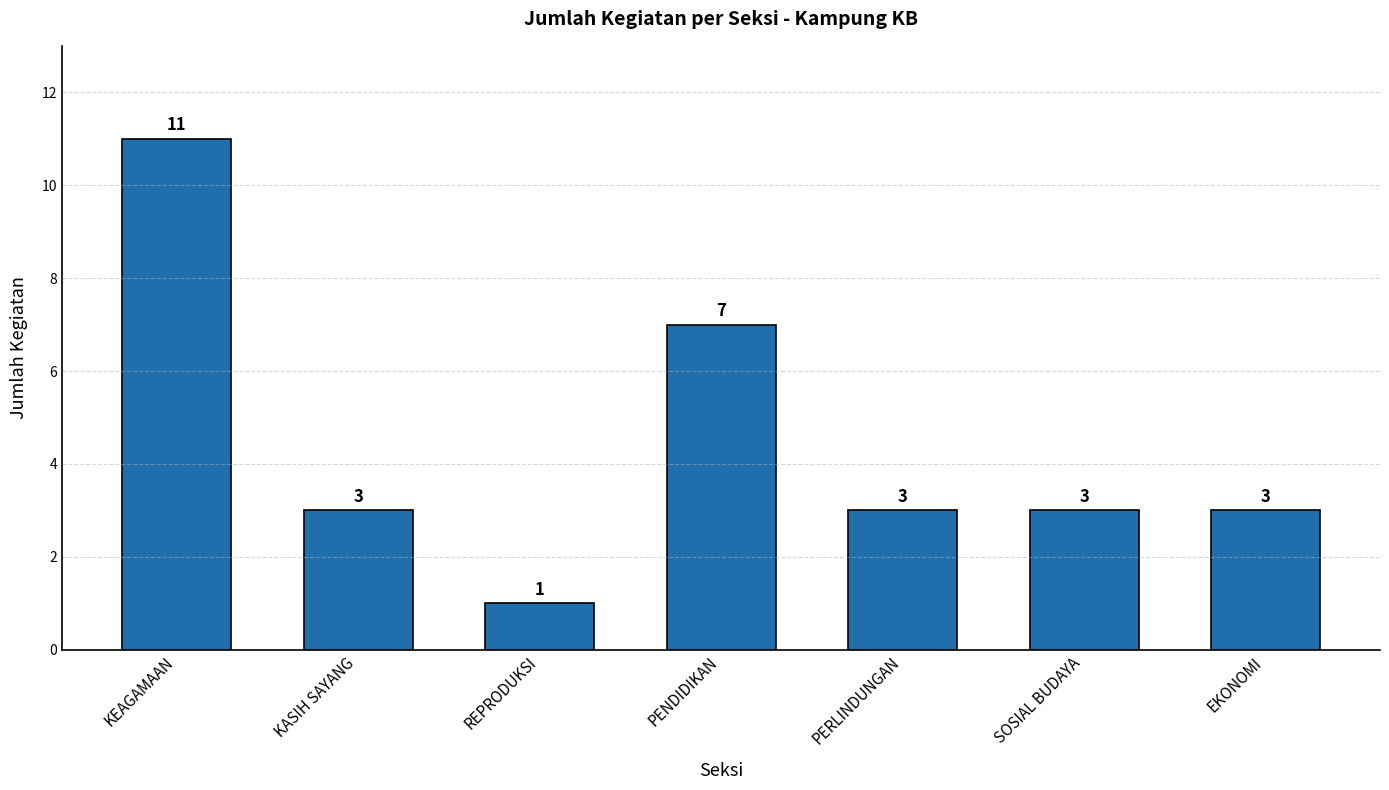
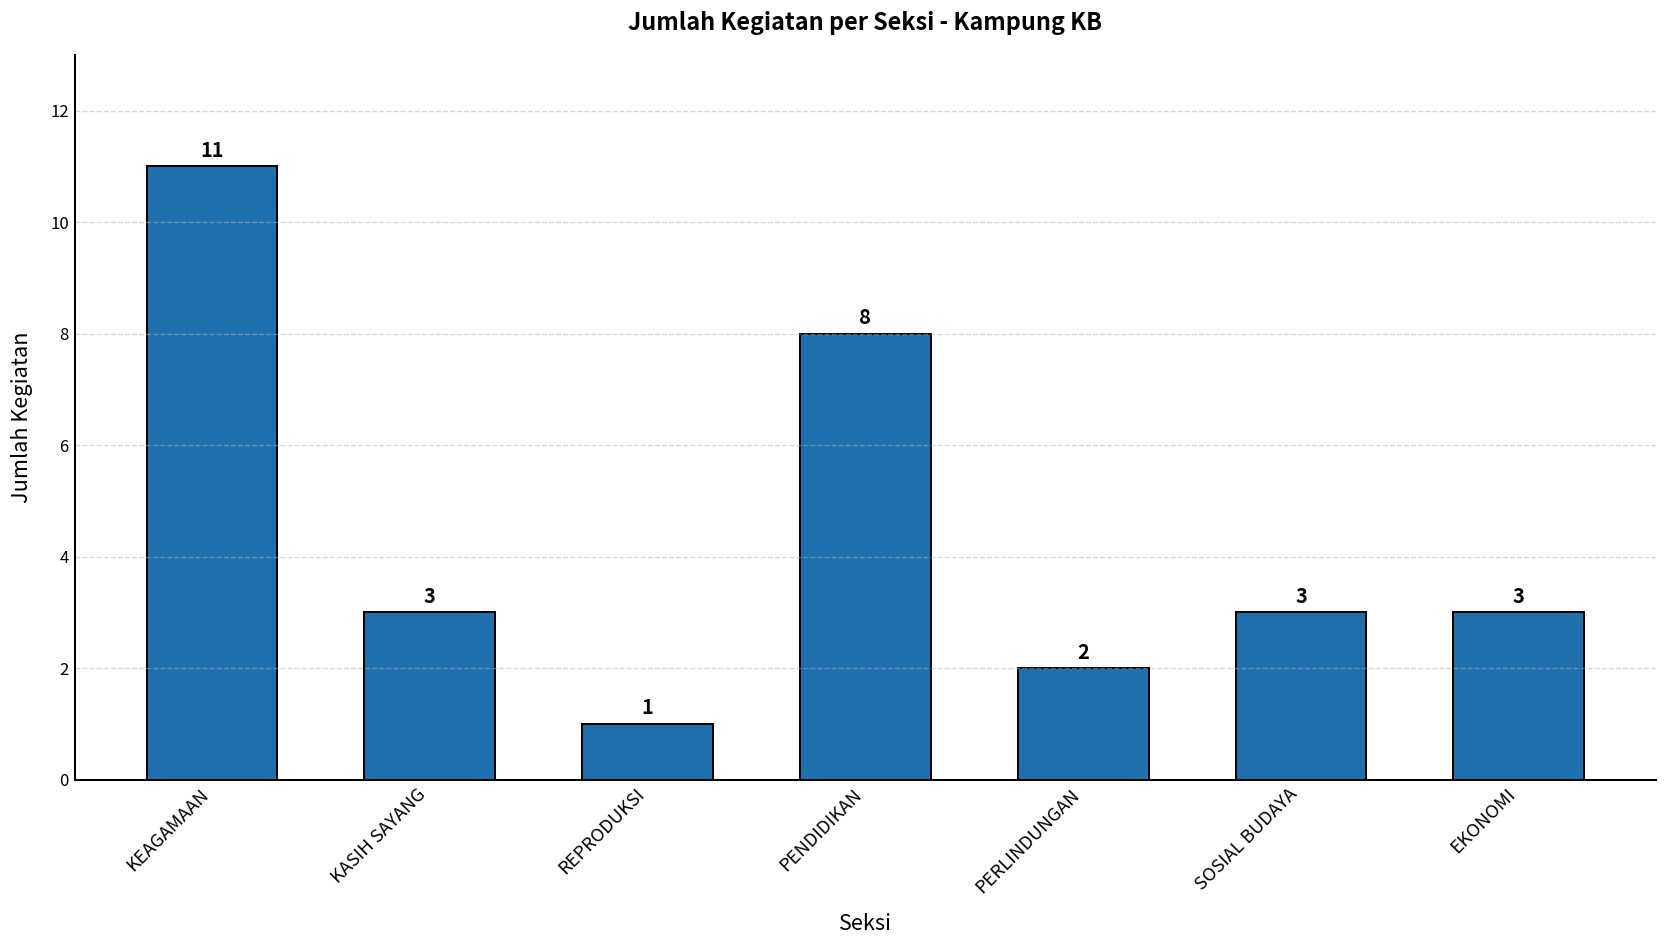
PENDIDIKAN: 7 -> 8
PERLINDUNGAN: 3 -> 2
